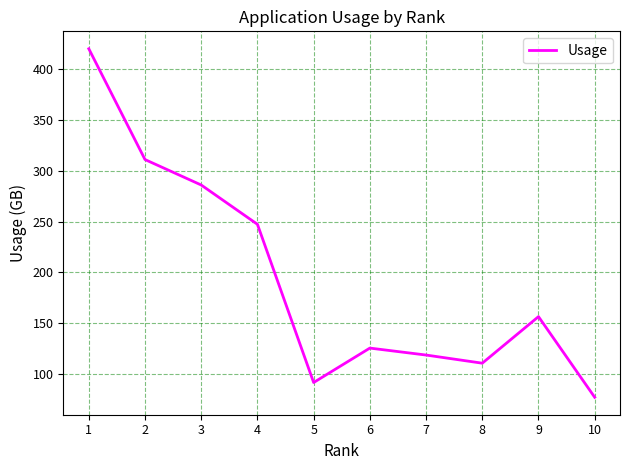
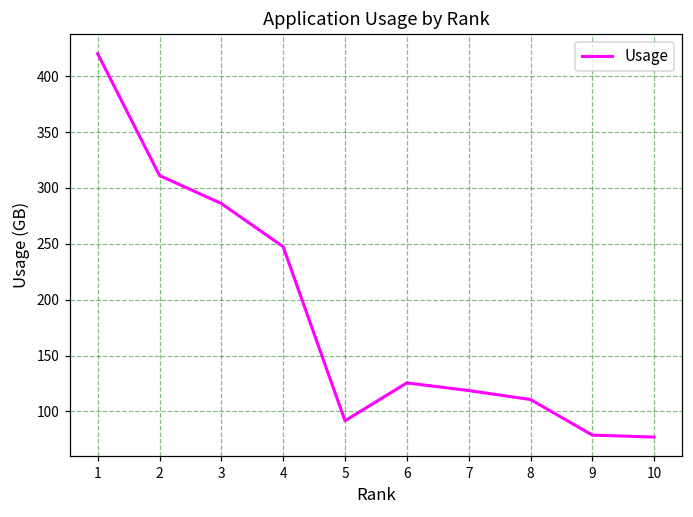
9: 157 -> 79
